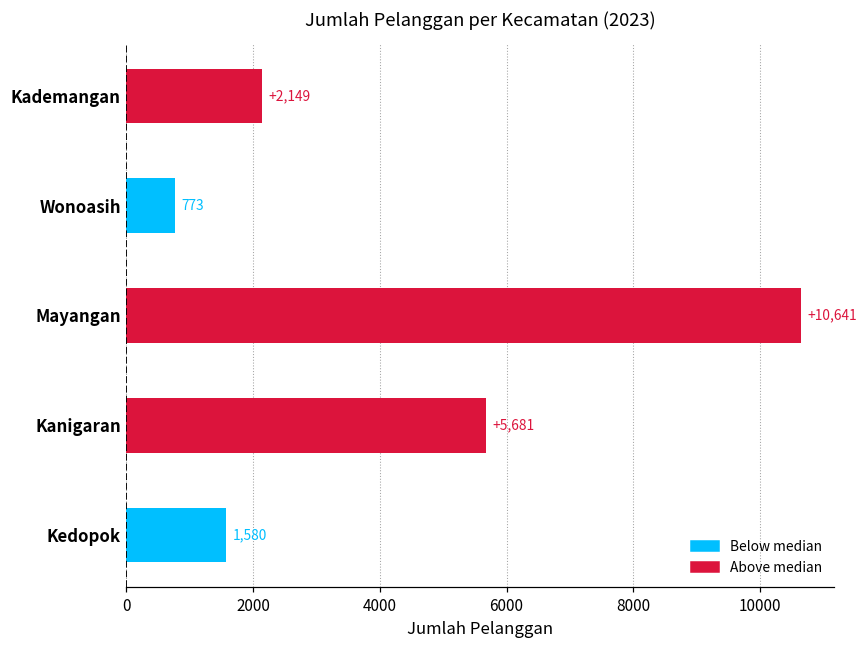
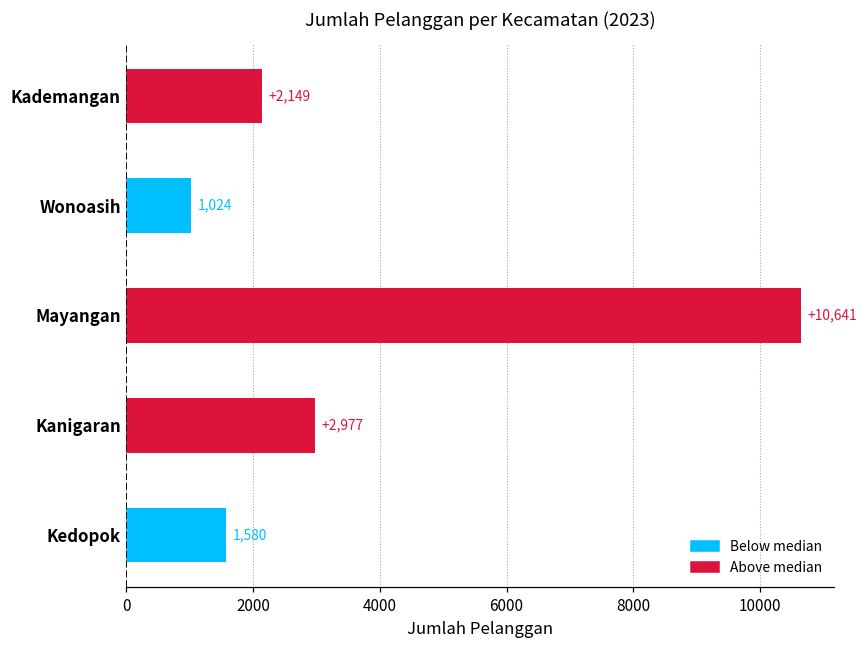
Wonoasih: 773 -> 1,024
Kanigaran: +5,681 -> +2,977
